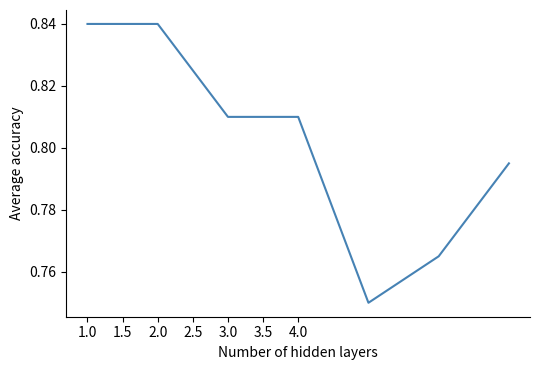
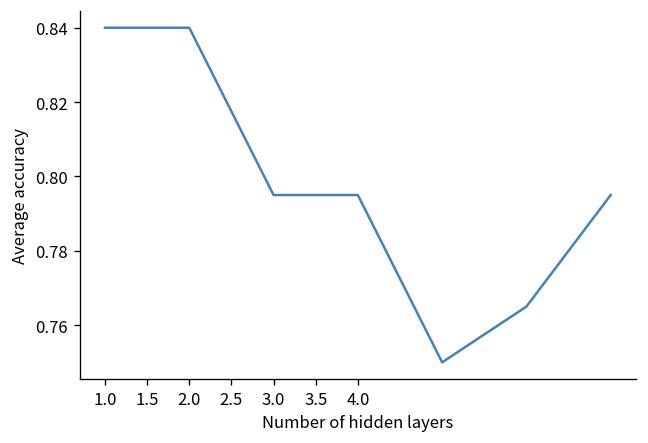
3.0: 0.810 -> 0.795
4.0: 0.810 -> 0.795
